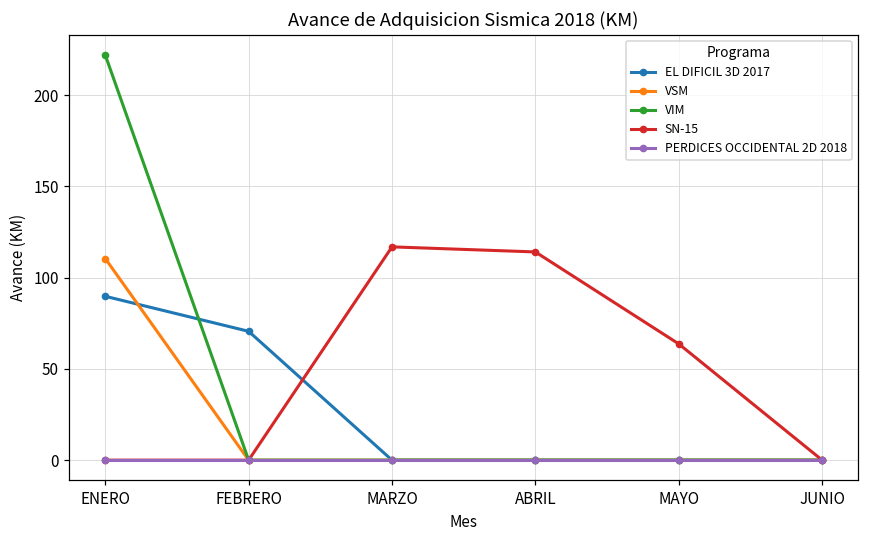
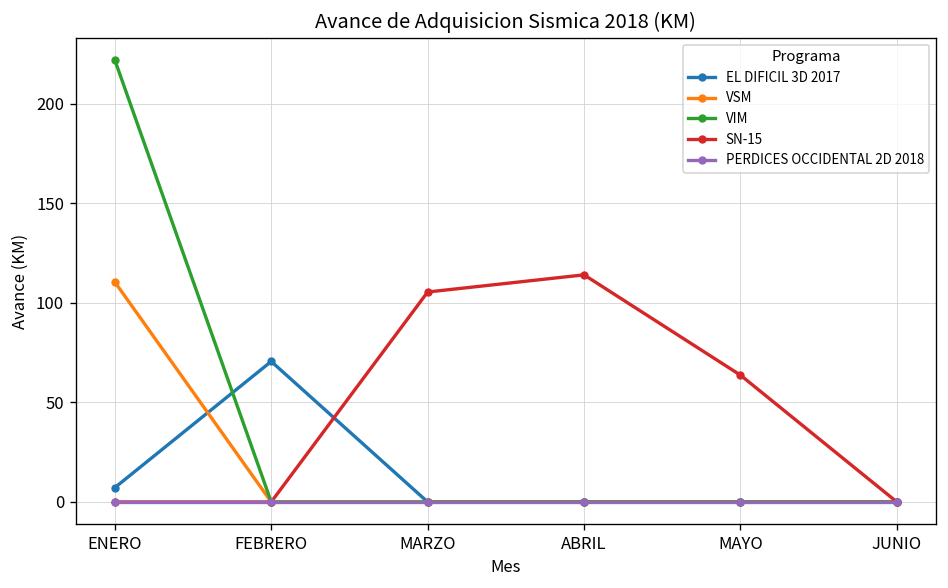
EL DIFICIL 3D 2017, ENERO: 90 -> 7
SN-15, MARZO: 117 -> 105
